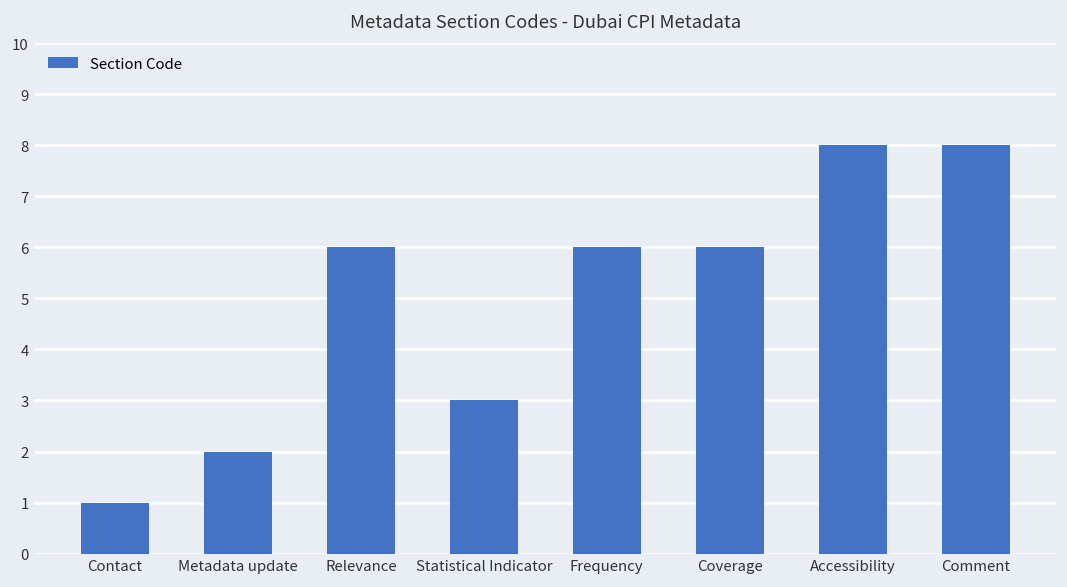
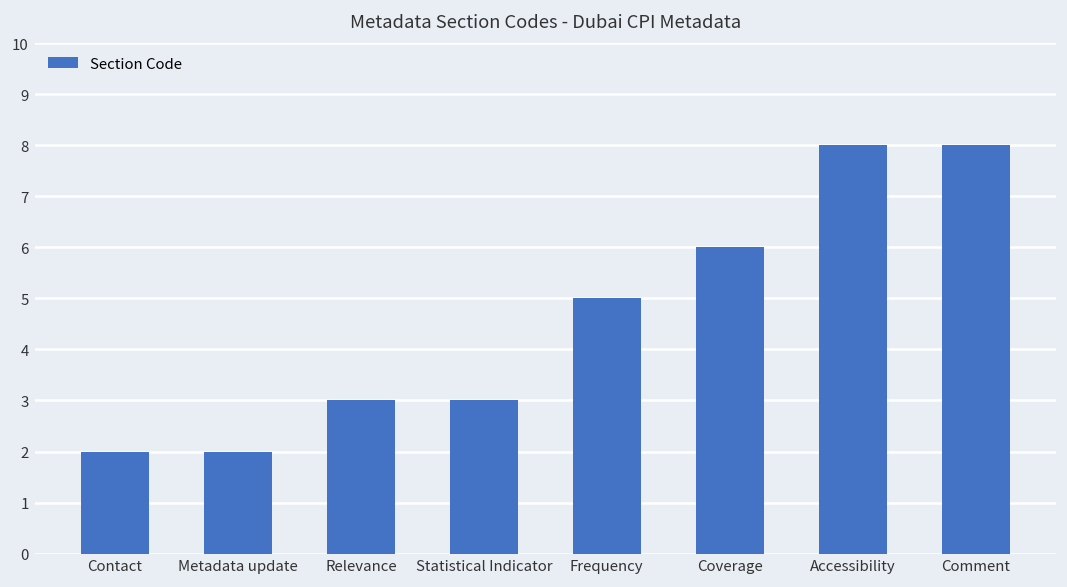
Contact: 1 -> 2
Relevance: 6 -> 3
Frequency: 6 -> 5
